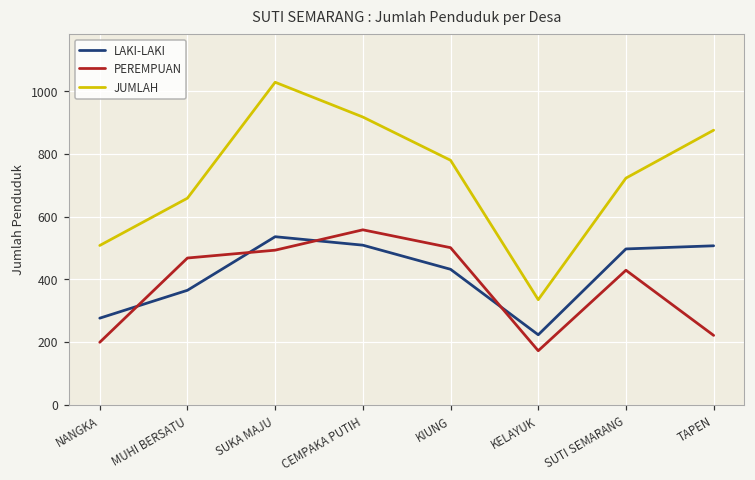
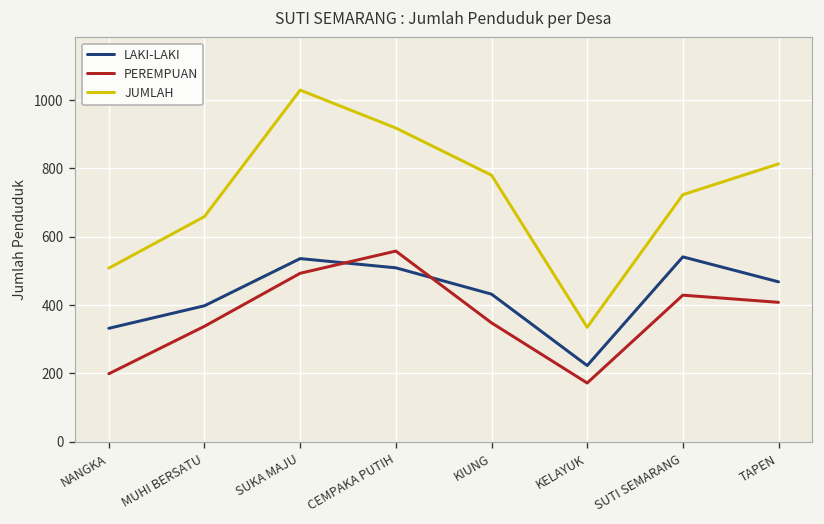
LAKI-LAKI, NANGKA: 280 -> 330
LAKI-LAKI, MUHI BERSATU: 370 -> 400
PEREMPUAN, MUHI BERSATU: 470 -> 340
PEREMPUAN, KIUNG: 500 -> 350
LAKI-LAKI, SUTI SEMARANG: 500 -> 540
LAKI-LAKI, TAPEN: 510 -> 470
PEREMPUAN, TAPEN: 220 -> 410
JUMLAH, TAPEN: 880 -> 810
